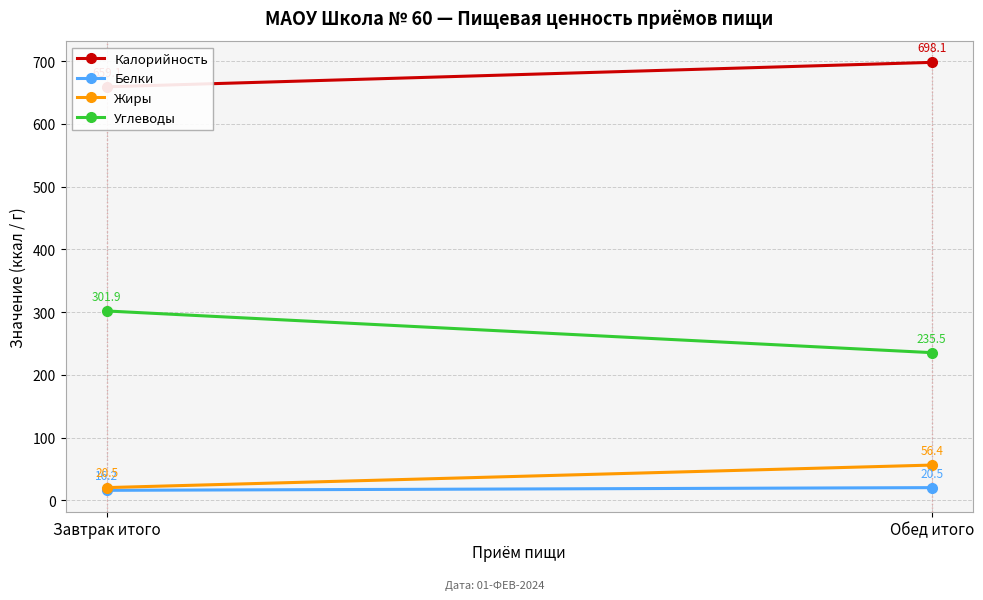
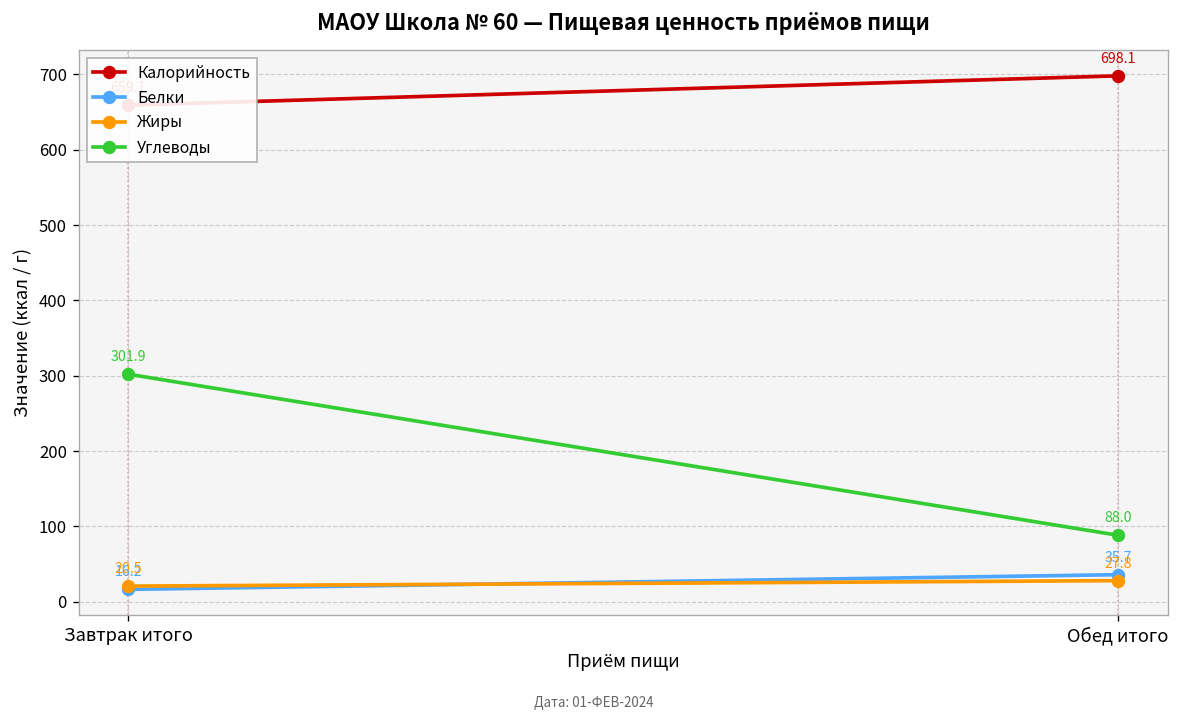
Белки, Обед итого: 20.5 -> 35.7
Жиры, Обед итого: 56.4 -> 27.8
Углеводы, Обед итого: 235.5 -> 88.0
